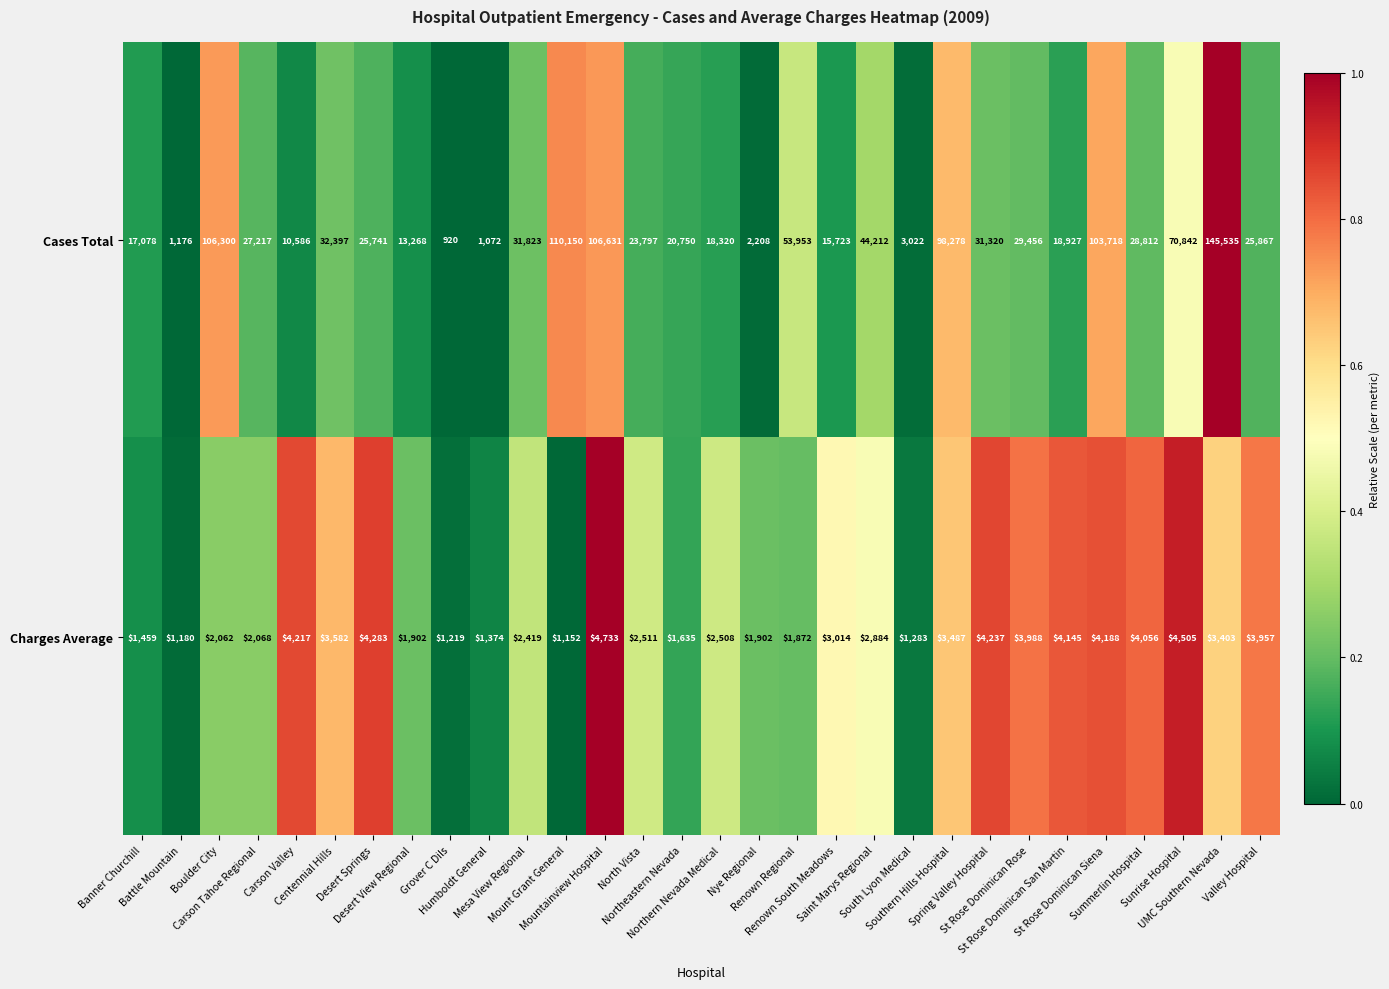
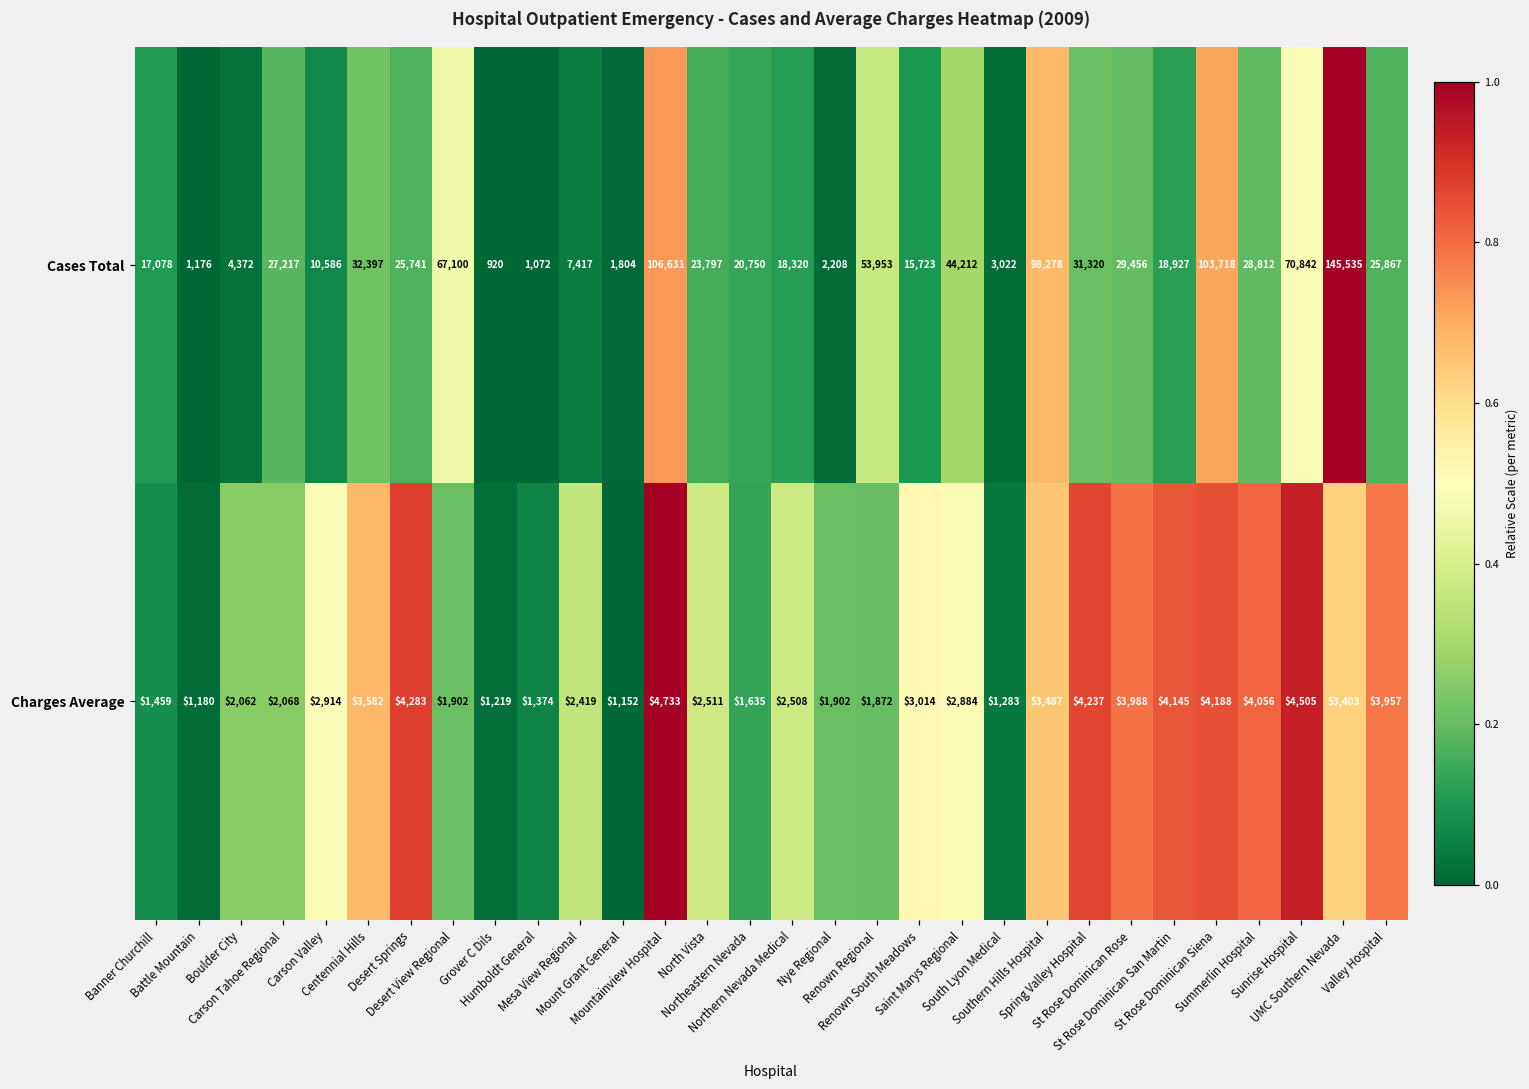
Cases Total, Boulder City: 106,300 -> 4,372
Cases Total, Desert View Regional: 13,268 -> 67,100
Cases Total, Mesa View Regional: 31,823 -> 7,417
Cases Total, Mount Grant General: 110,150 -> 1,804
Charges Average, Carson Valley: $4,217 -> $2,914
